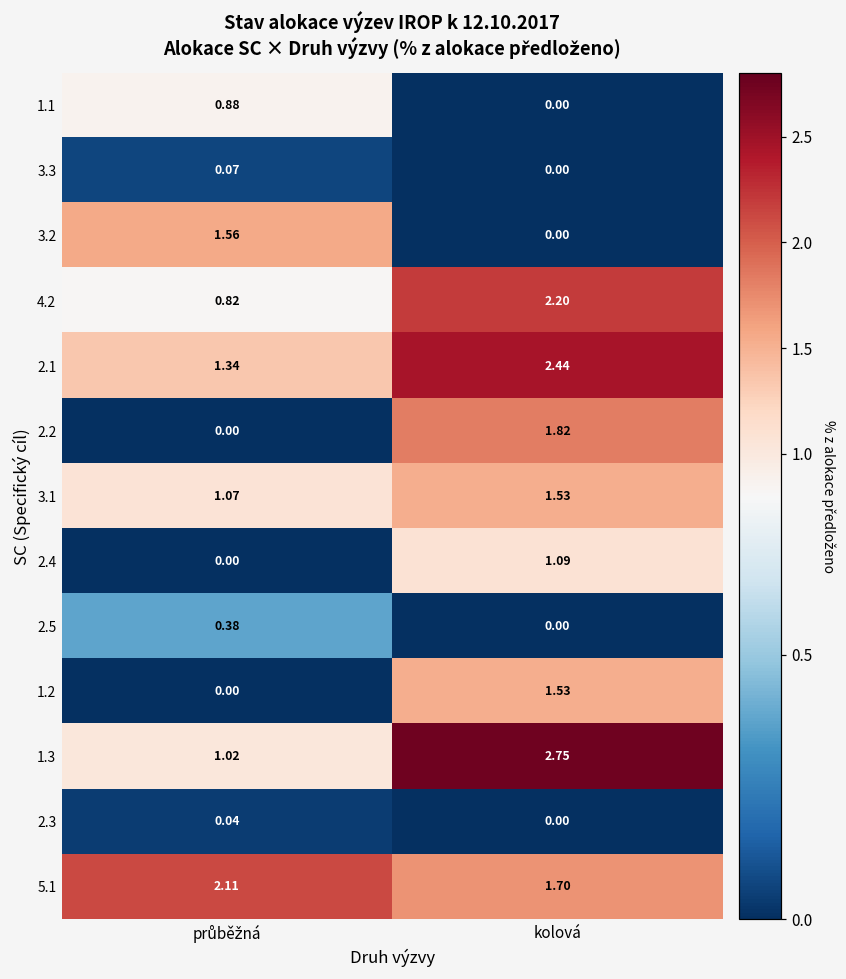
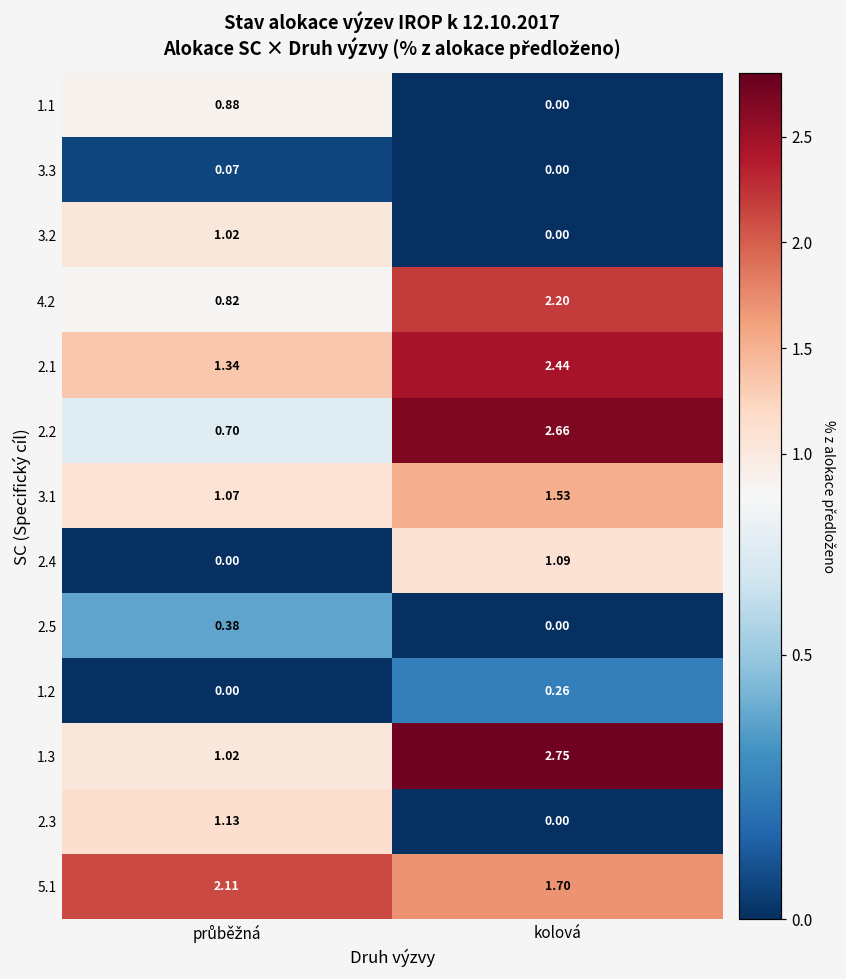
3.2, průběžná: 1.56 -> 1.02
2.2, průběžná: 0.00 -> 0.70
2.2, kolová: 1.82 -> 2.66
1.2, kolová: 1.53 -> 0.26
2.3, průběžná: 0.04 -> 1.13
